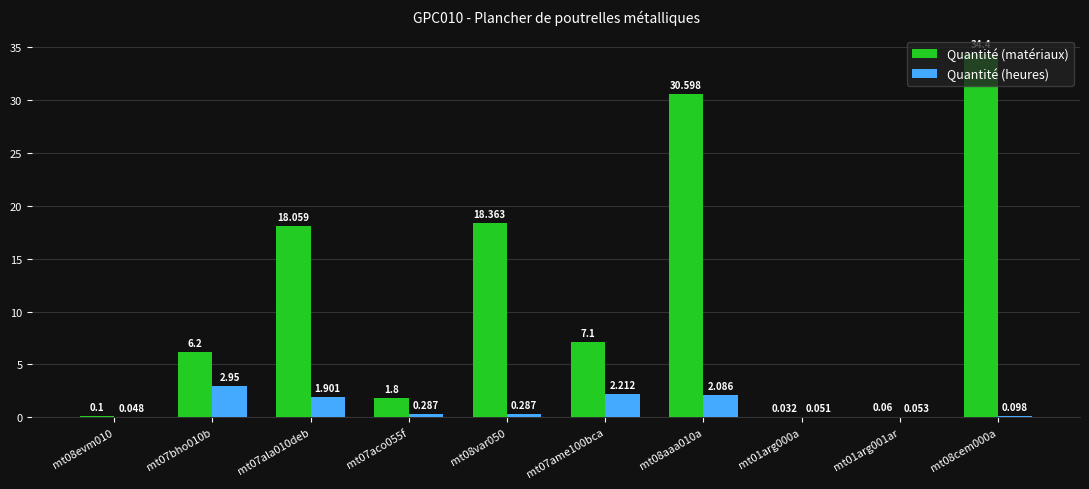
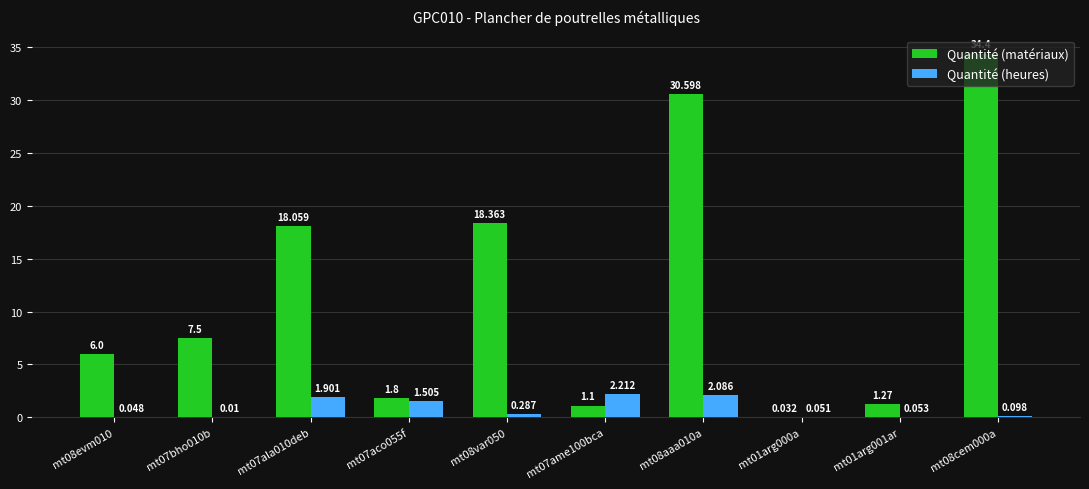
Quantité (matériaux), mt08evm010: 0.1 -> 6.0
Quantité (matériaux), mt07bho010b: 6.2 -> 7.5
Quantité (heures), mt07bho010b: 2.95 -> 0.01
Quantité (heures), mt07aco055f: 0.287 -> 1.505
Quantité (matériaux), mt07ame100bca: 7.1 -> 1.1
Quantité (matériaux), mt01arg001ar: 0.06 -> 1.27
